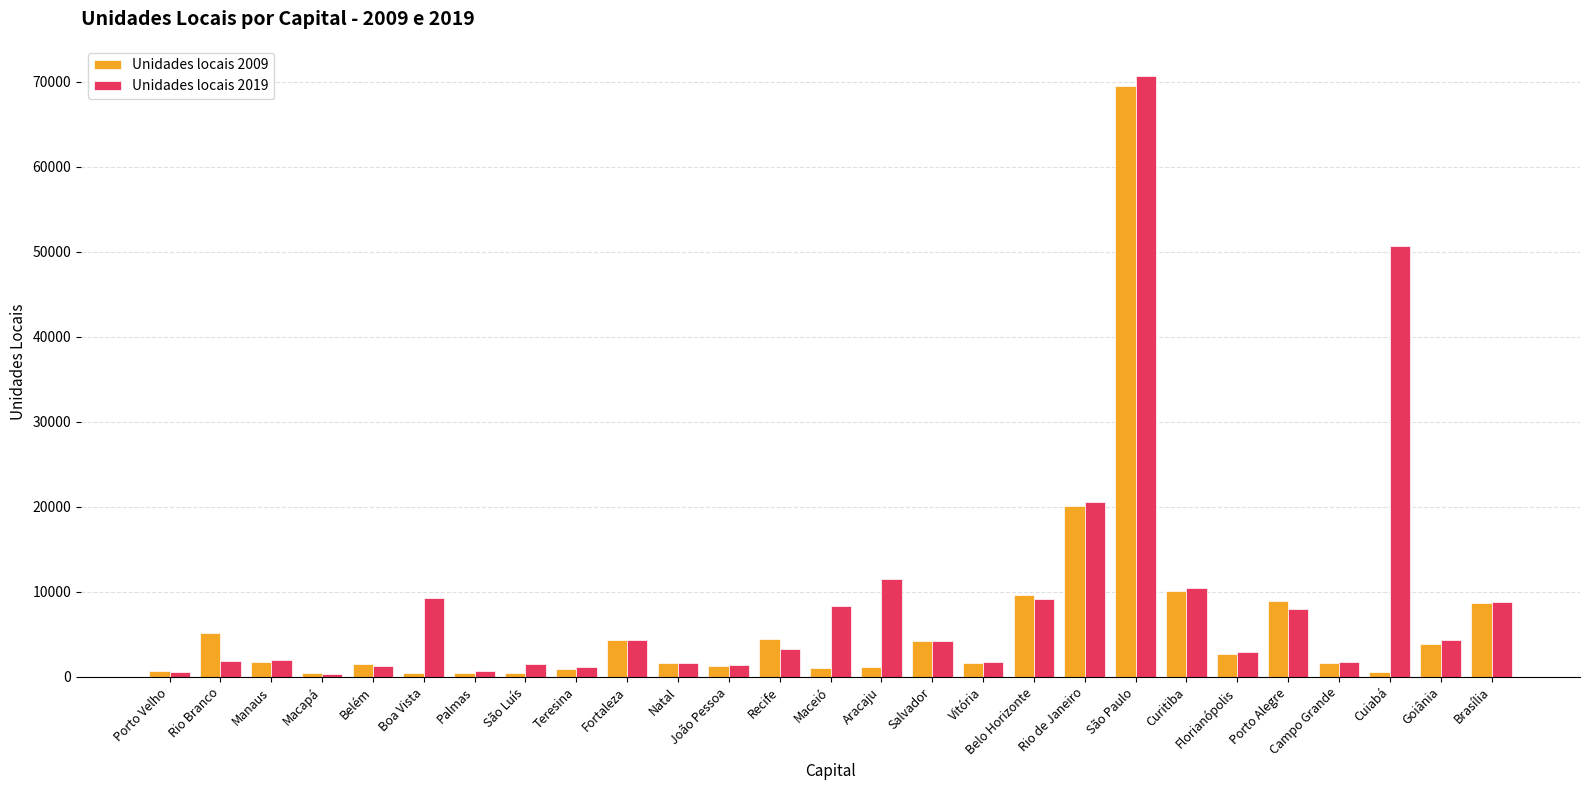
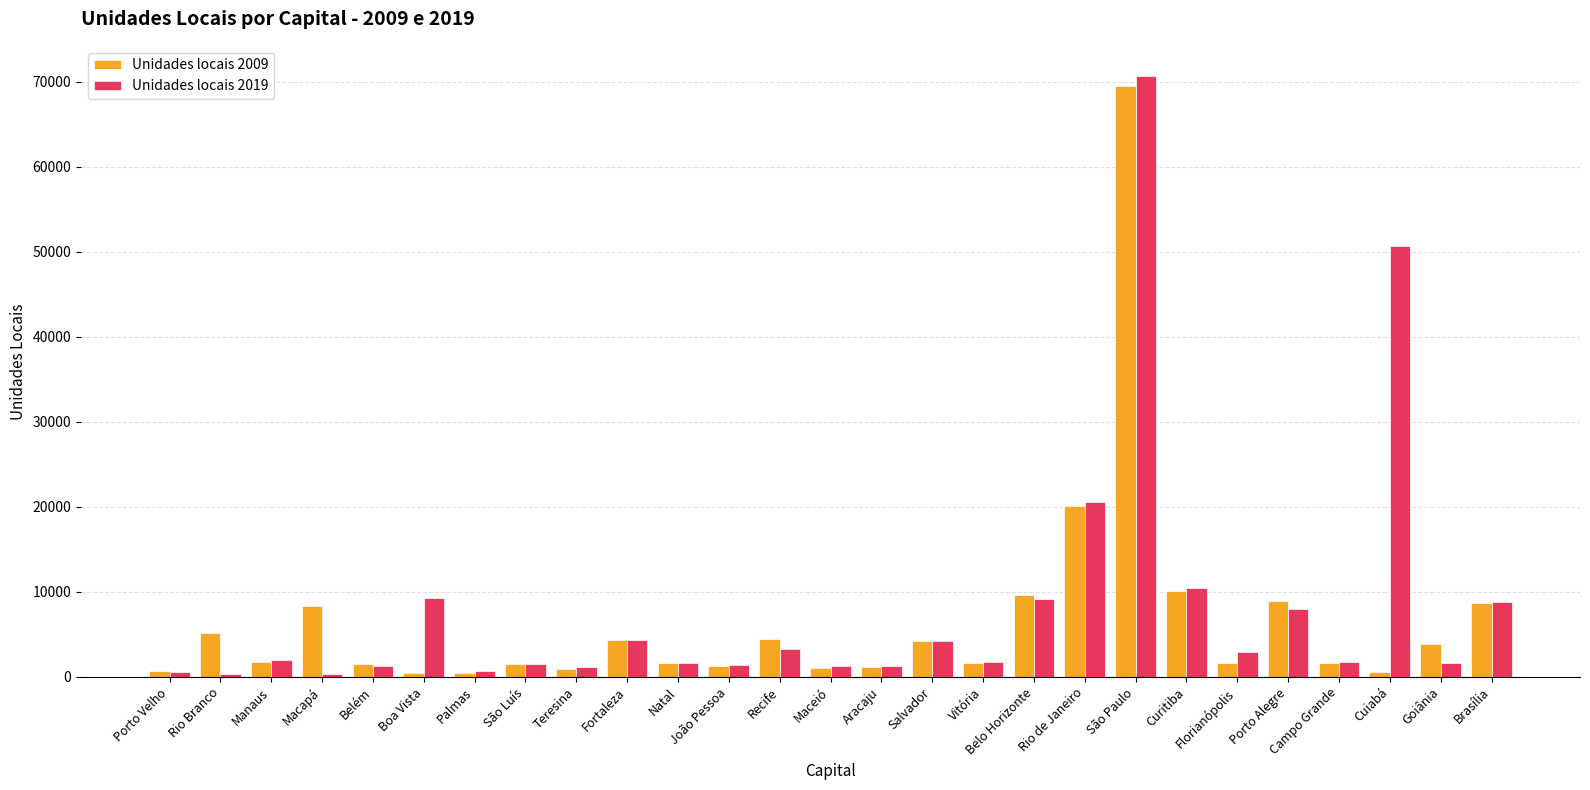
Unidades locais 2019, Rio Branco: 2000 -> 0
Unidades locais 2009, Macapá: 0 -> 8000
Unidades locais 2009, São Luís: 0 -> 2000
Unidades locais 2019, Maceió: 8000 -> 1000
Unidades locais 2019, Aracaju: 11000 -> 1000
Unidades locais 2009, Florianópolis: 3000 -> 2000
Unidades locais 2019, Goiânia: 4000 -> 2000
